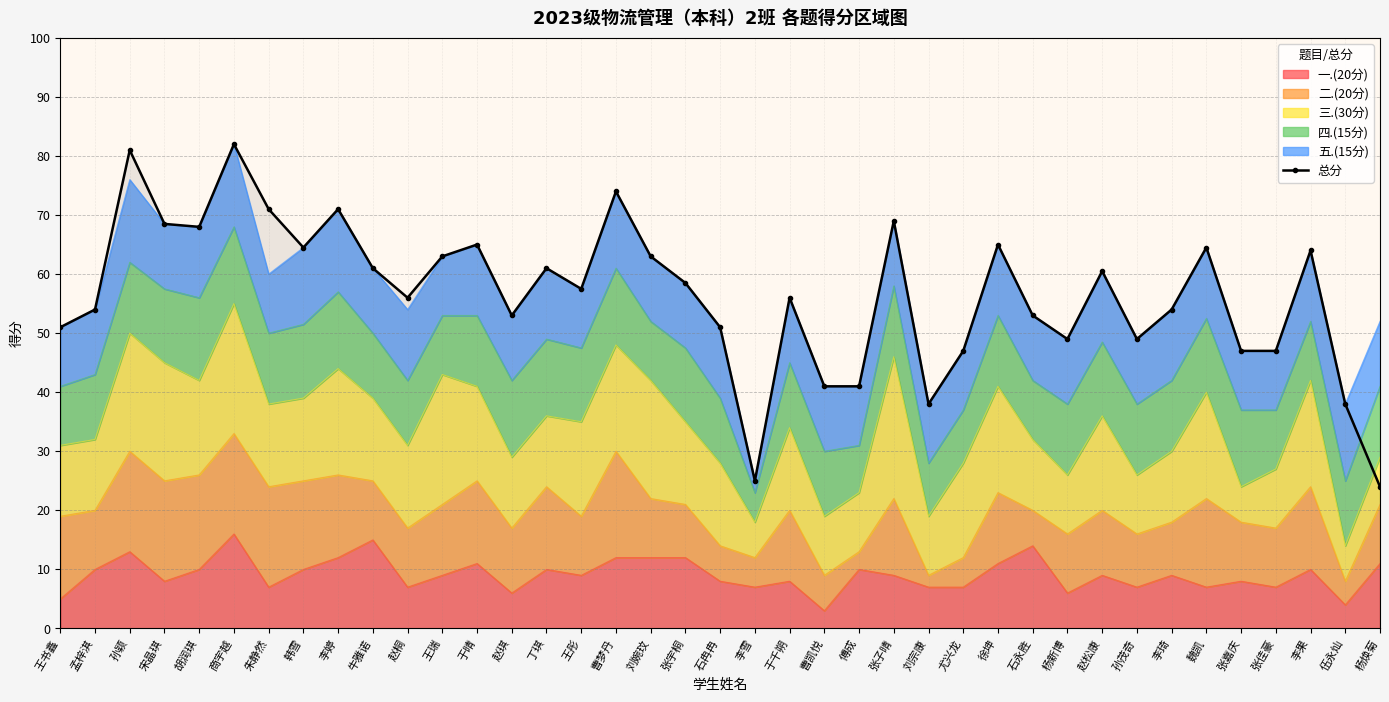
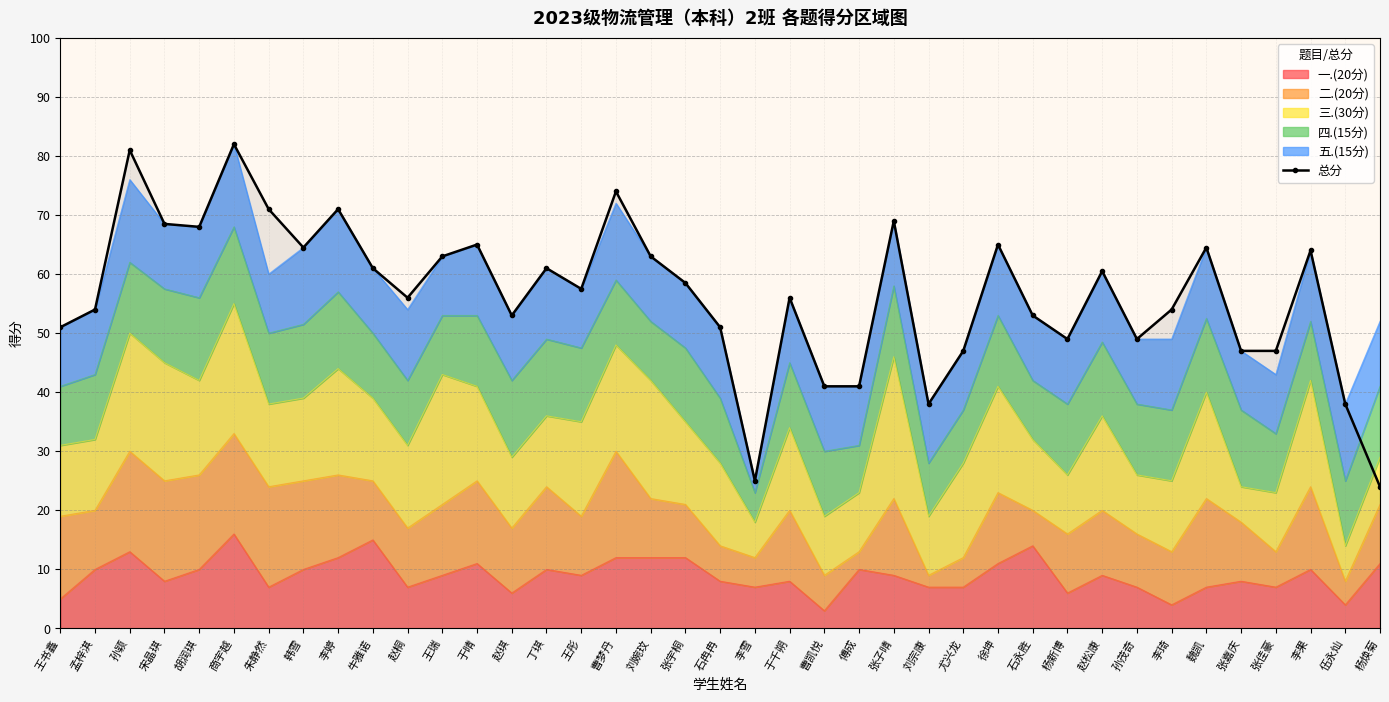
四.(15分), 曹梦丹: 13 -> 11
一.(20分), 李琦: 9 -> 4
二.(20分), 张佳豪: 10 -> 6
